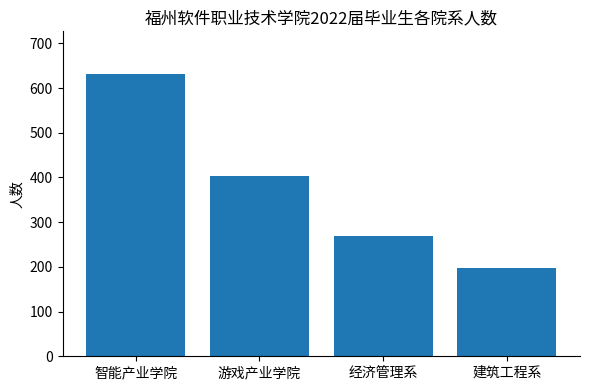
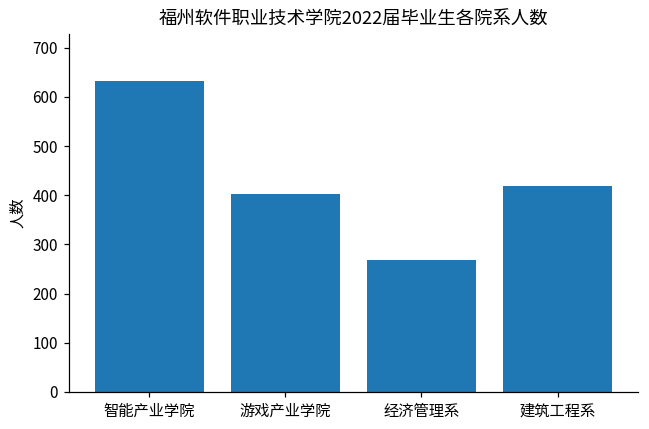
建筑工程系: 200 -> 420
